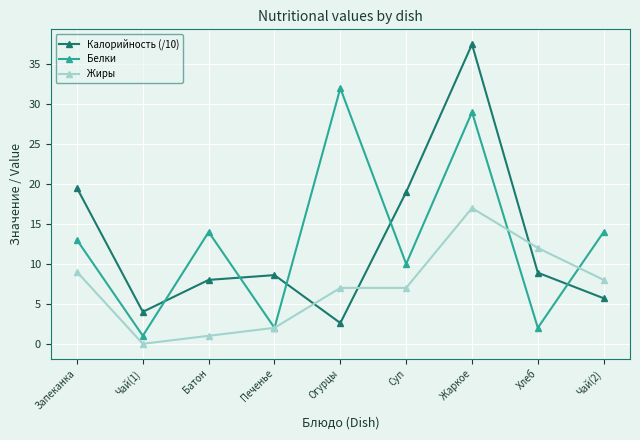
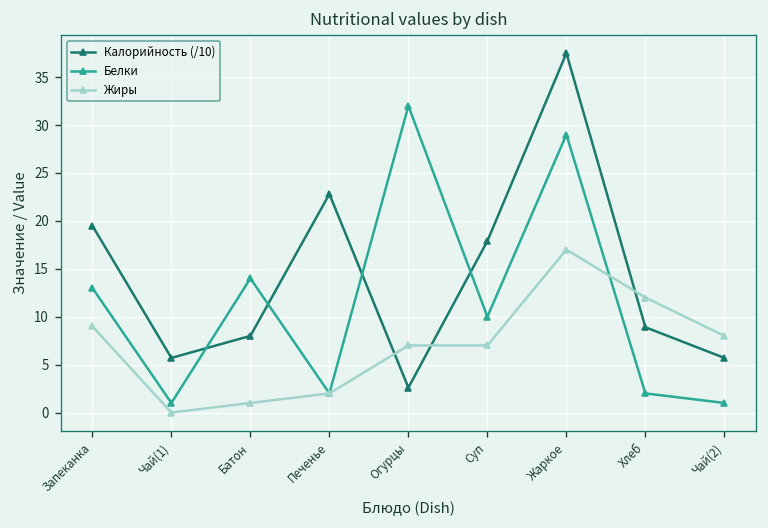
Калорийность (/10), Чай(1): 4 -> 6
Калорийность (/10), Печенье: 9 -> 23
Калорийность (/10), Суп: 19 -> 18
Белки, Чай(2): 14 -> 1
